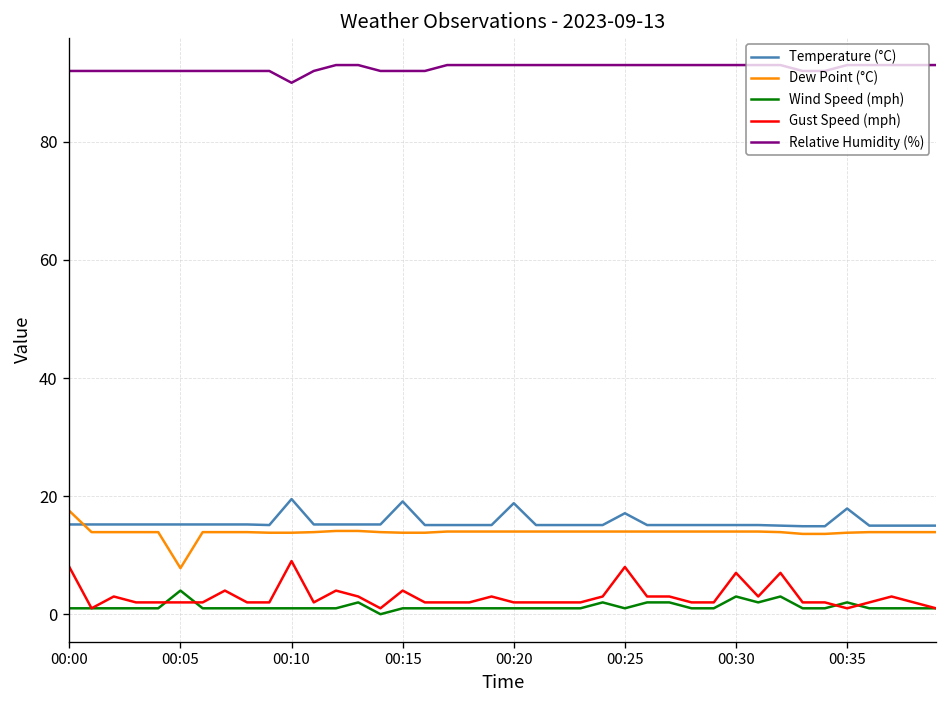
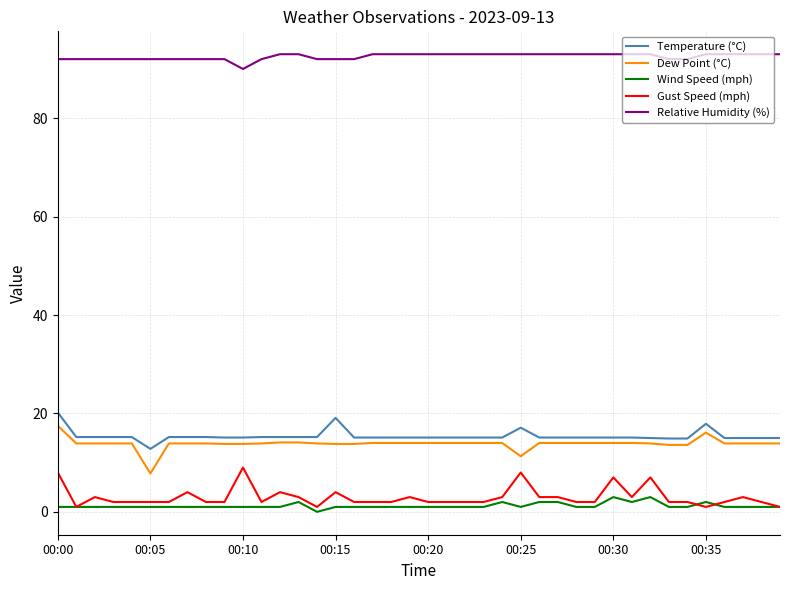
Temperature (°C), 00:00: 15 -> 20
Temperature (°C), 00:05: 15 -> 13
Wind Speed (mph), 00:05: 4 -> 1
Temperature (°C), 00:10: 20 -> 15
Temperature (°C), 00:20: 19 -> 15
Dew Point (°C), 00:25: 14 -> 11
Dew Point (°C), 00:35: 14 -> 16
